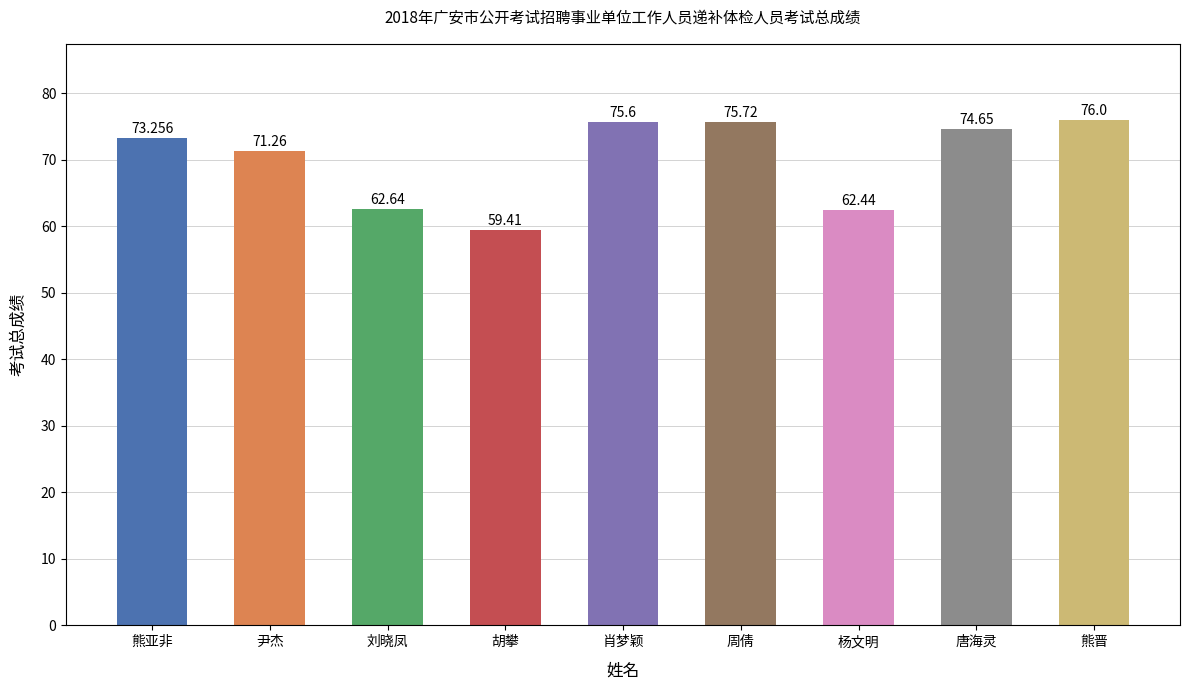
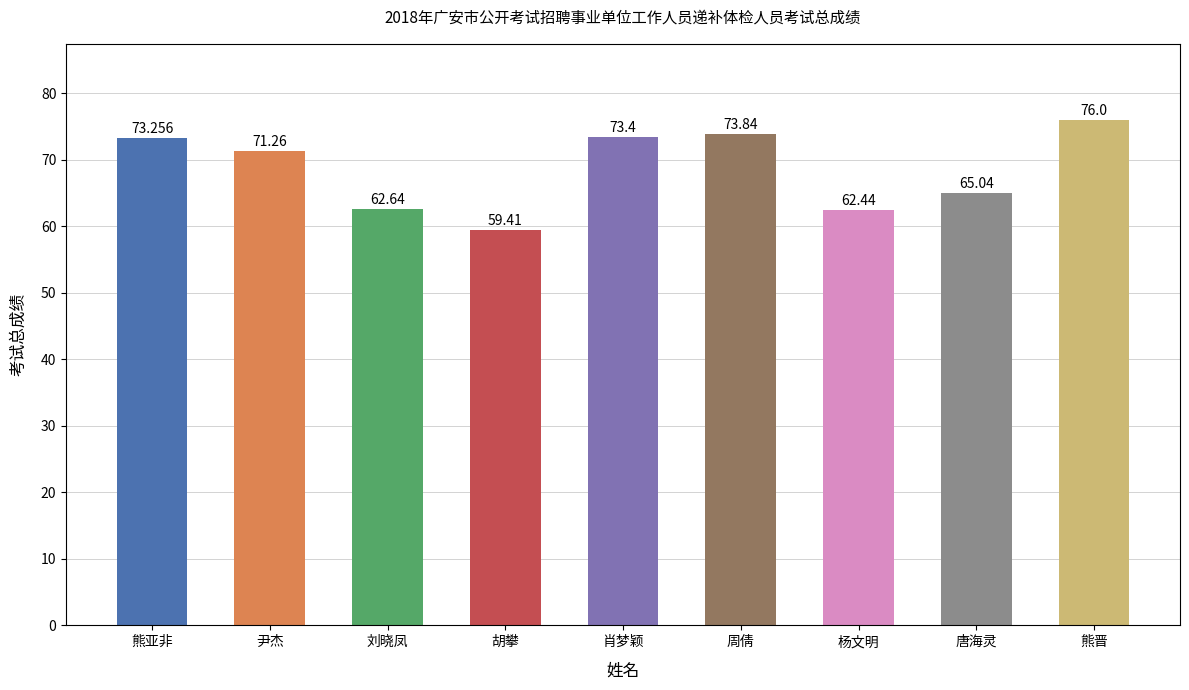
肖梦颖: 75.6 -> 73.4
周倩: 75.72 -> 73.84
唐海灵: 74.65 -> 65.04
